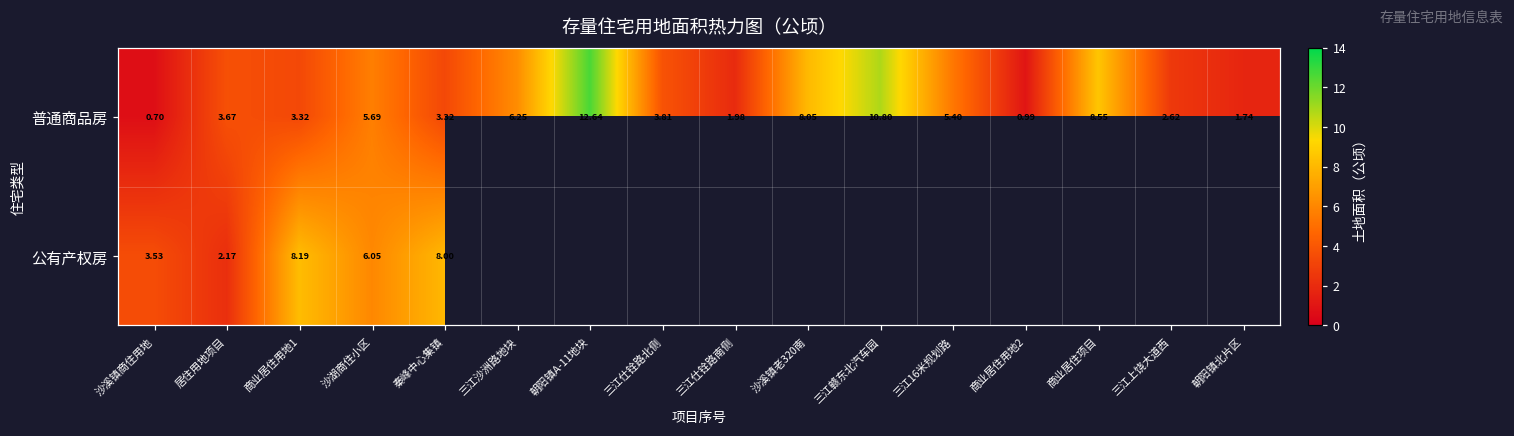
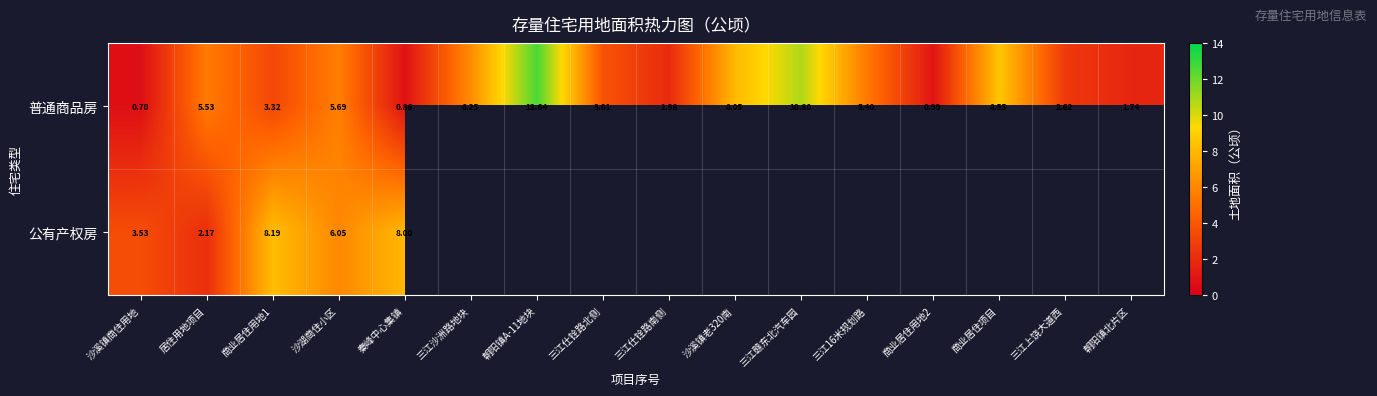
普通商品房, 居住用地项目: 3.67 -> 5.53
普通商品房, 秦峰中心集镇: 3.32 -> 0.86
